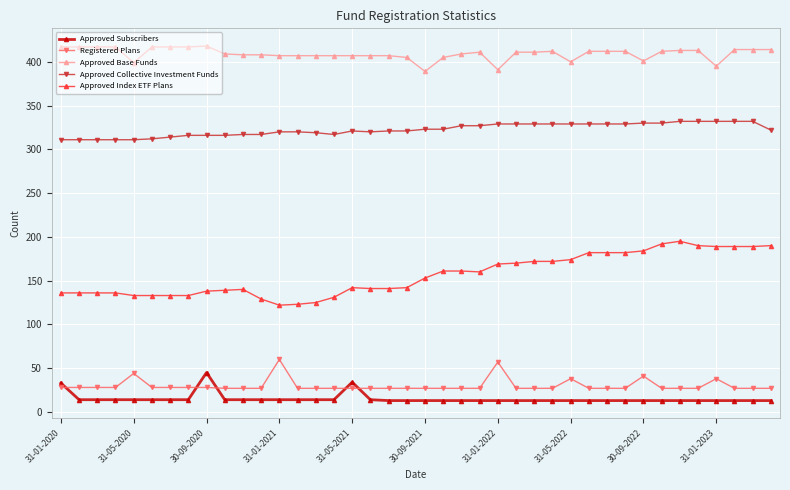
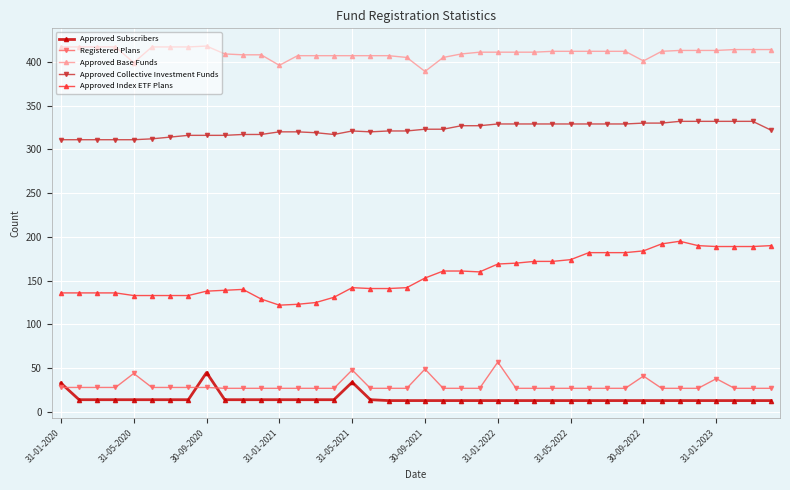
Registered Plans, 31-01-2021: 60 -> 30
Approved Base Funds, 31-01-2021: 410 -> 400
Registered Plans, 31-05-2021: 30 -> 50
Registered Plans, 30-09-2021: 30 -> 50
Approved Base Funds, 31-01-2022: 390 -> 410
Registered Plans, 31-05-2022: 40 -> 30
Approved Base Funds, 31-05-2022: 400 -> 410
Approved Base Funds, 31-01-2023: 400 -> 410
